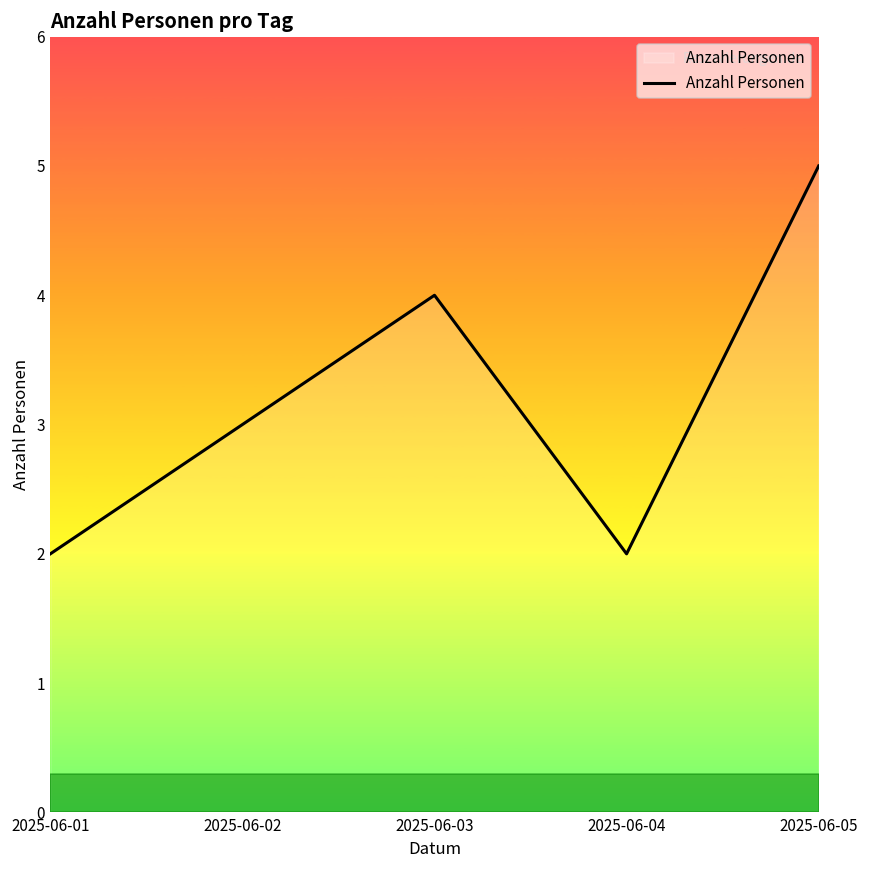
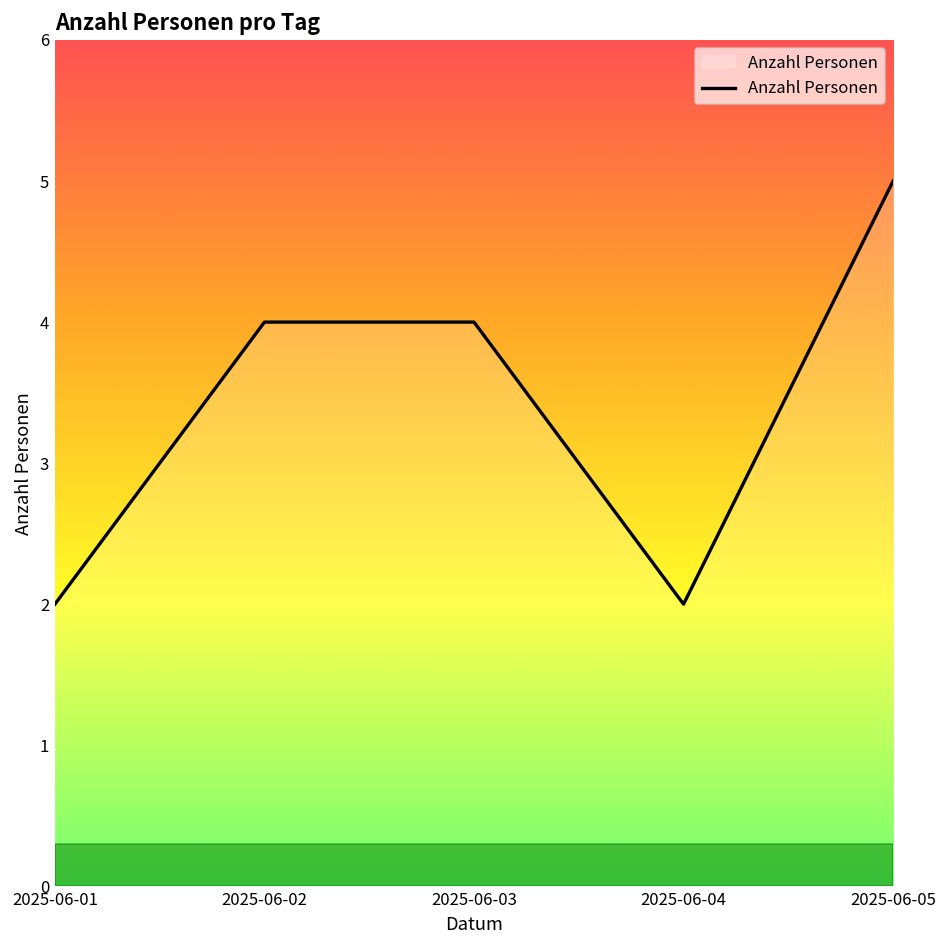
2025-06-02: 3 -> 4
